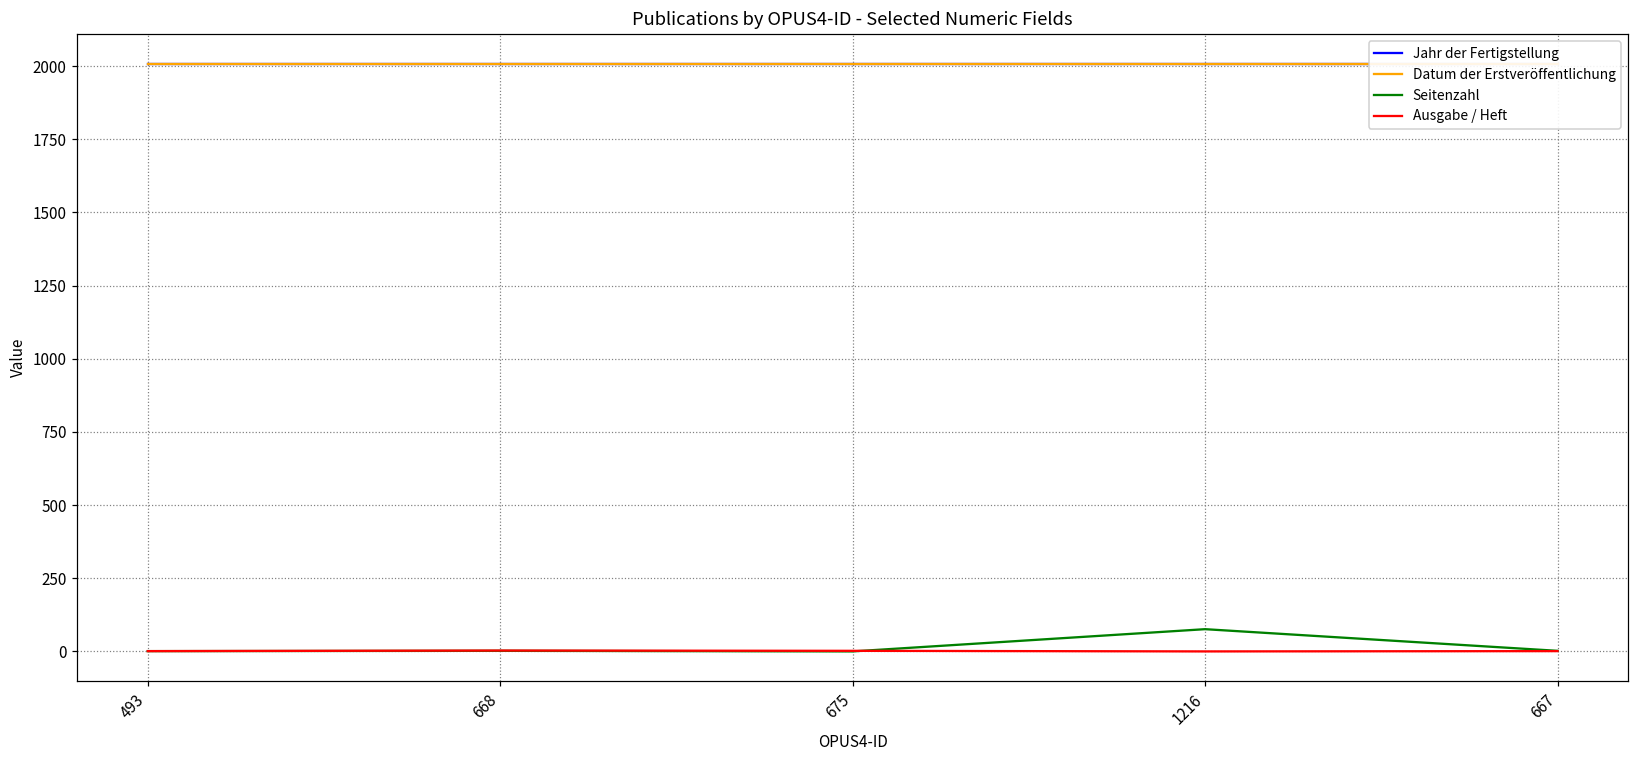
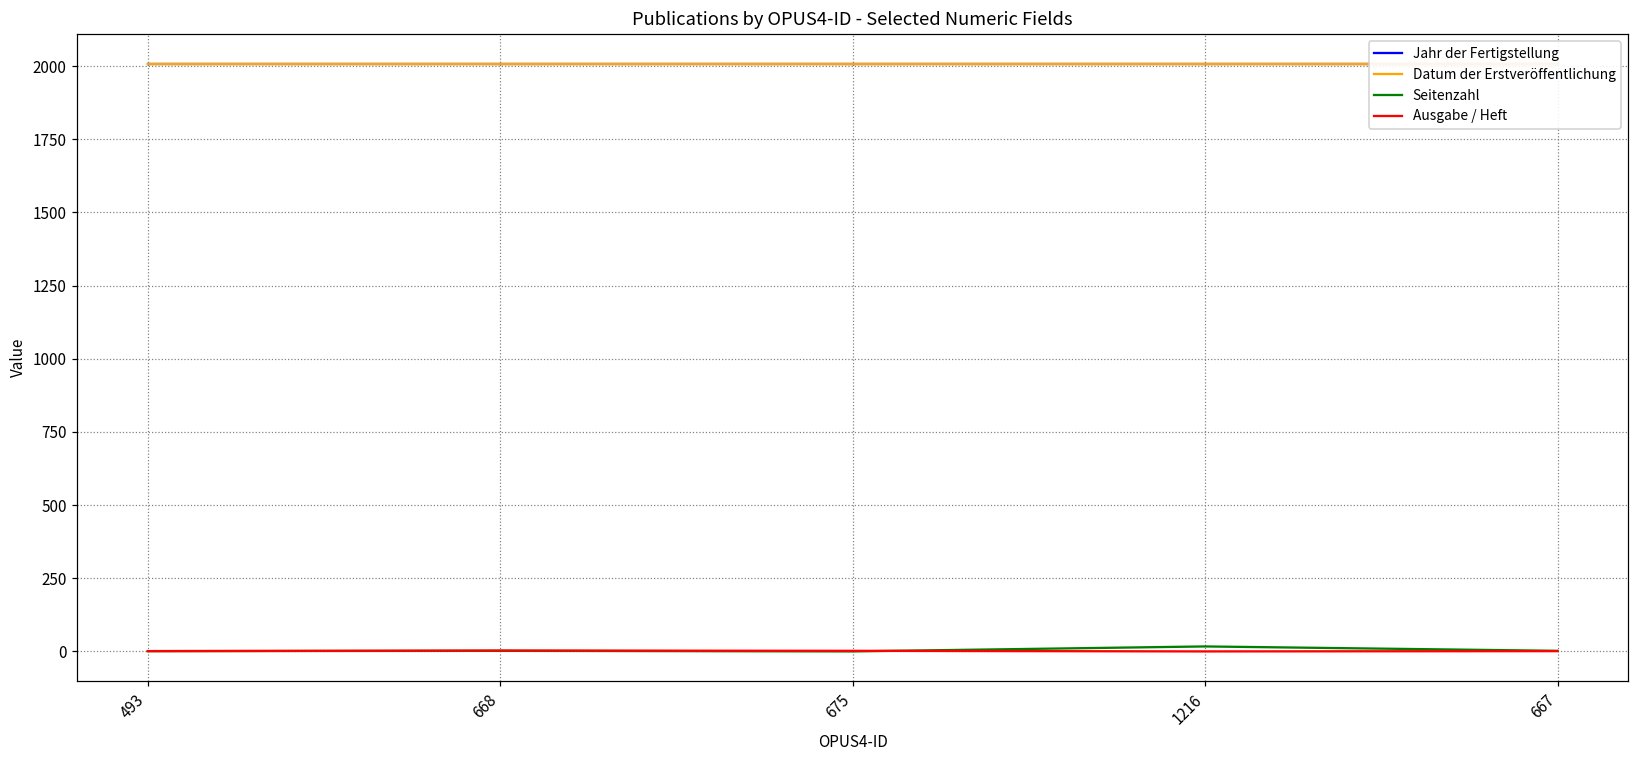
Seitenzahl, 1216: 80 -> 20
